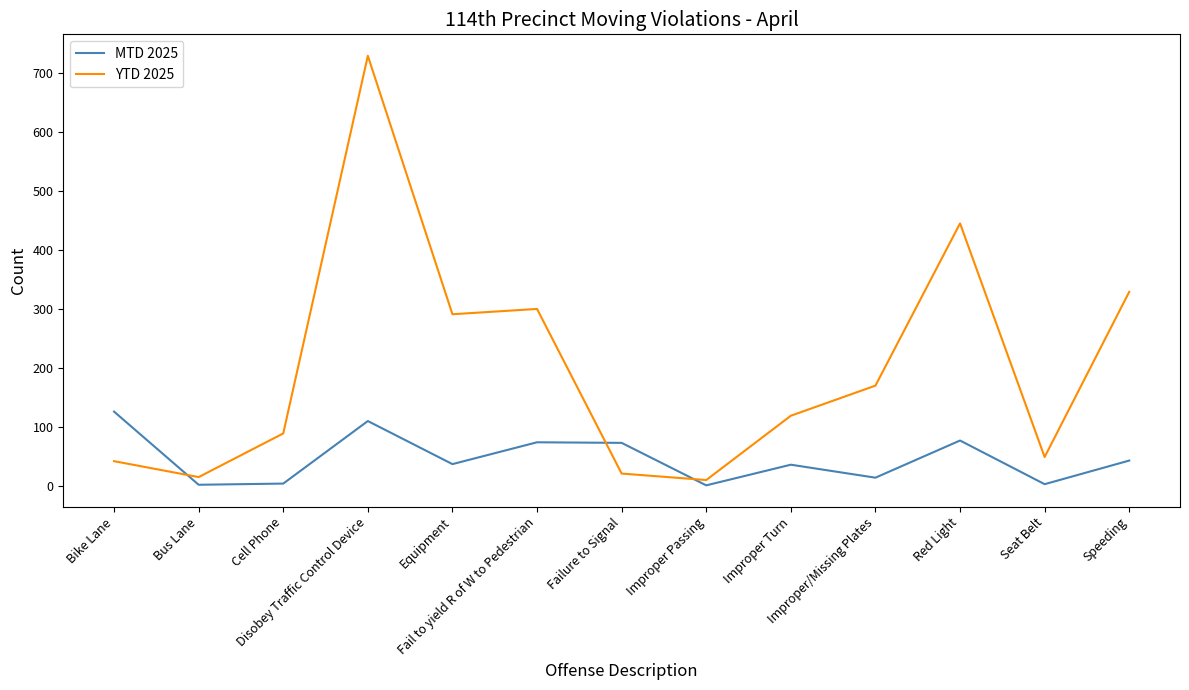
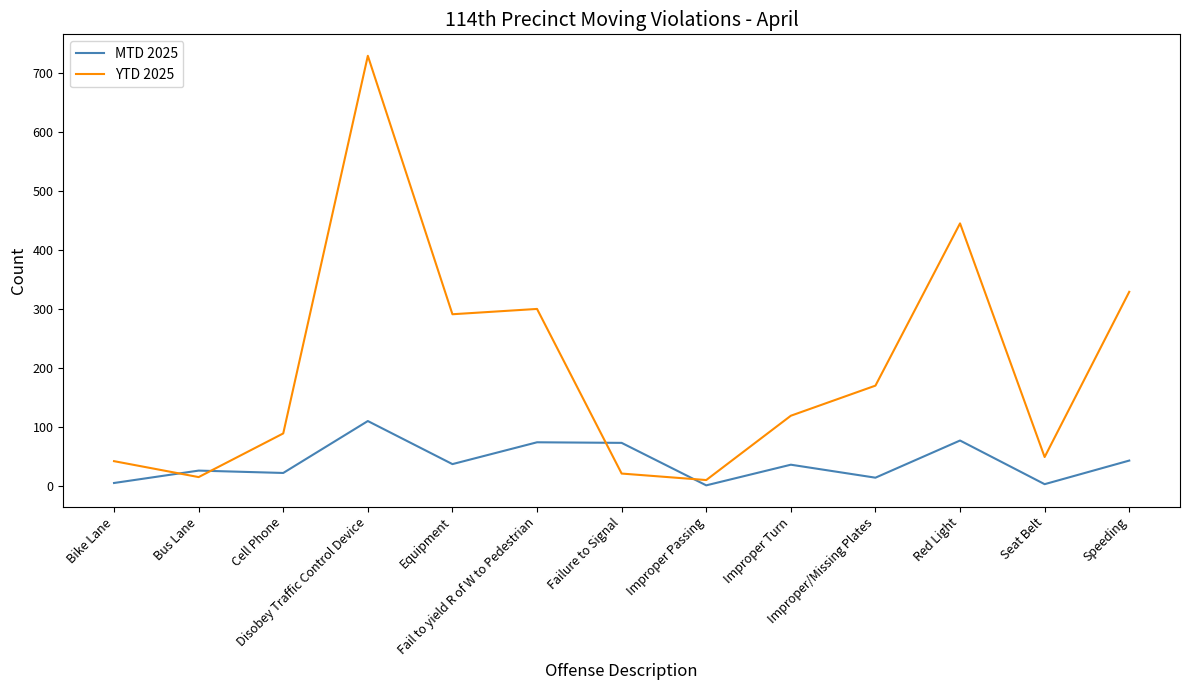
MTD 2025, Bike Lane: 130 -> 10
MTD 2025, Bus Lane: 0 -> 30
MTD 2025, Cell Phone: 0 -> 20
